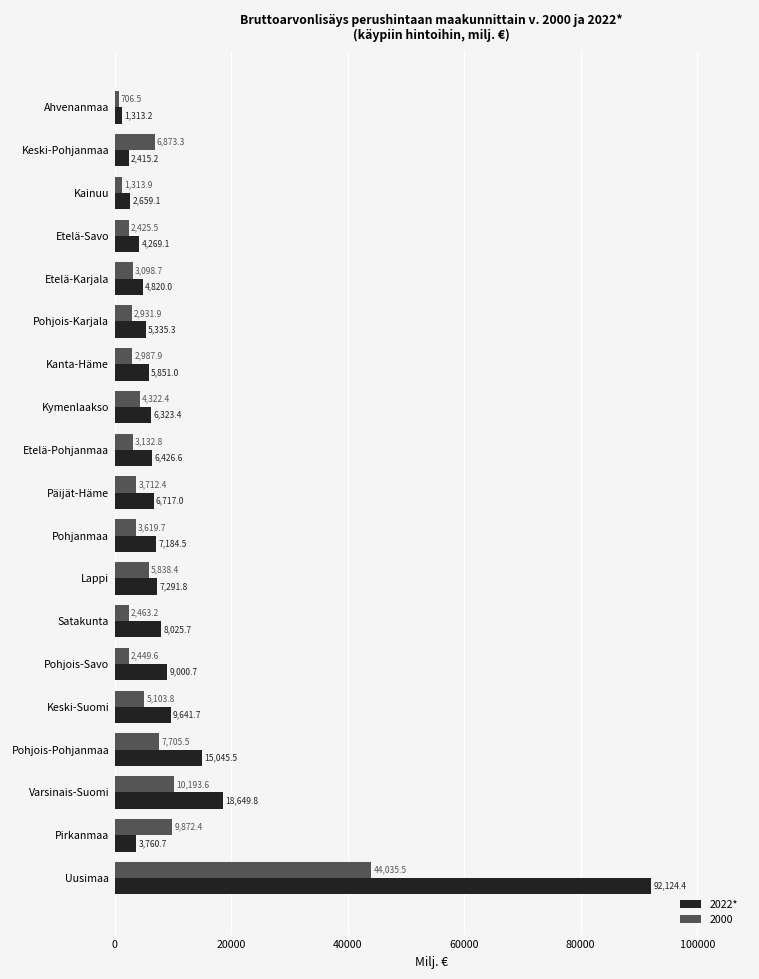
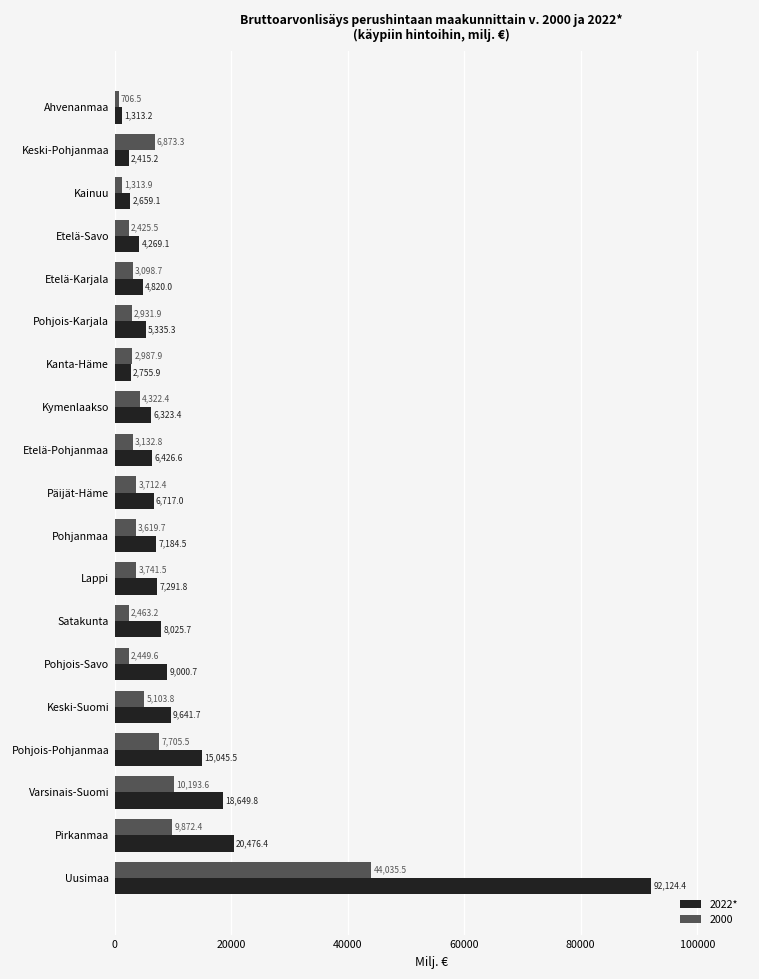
2022*, Kanta-Häme: 5,851.0 -> 2,755.9
2000, Lappi: 5,838.4 -> 3,741.5
2022*, Pirkanmaa: 3,760.7 -> 20,476.4
